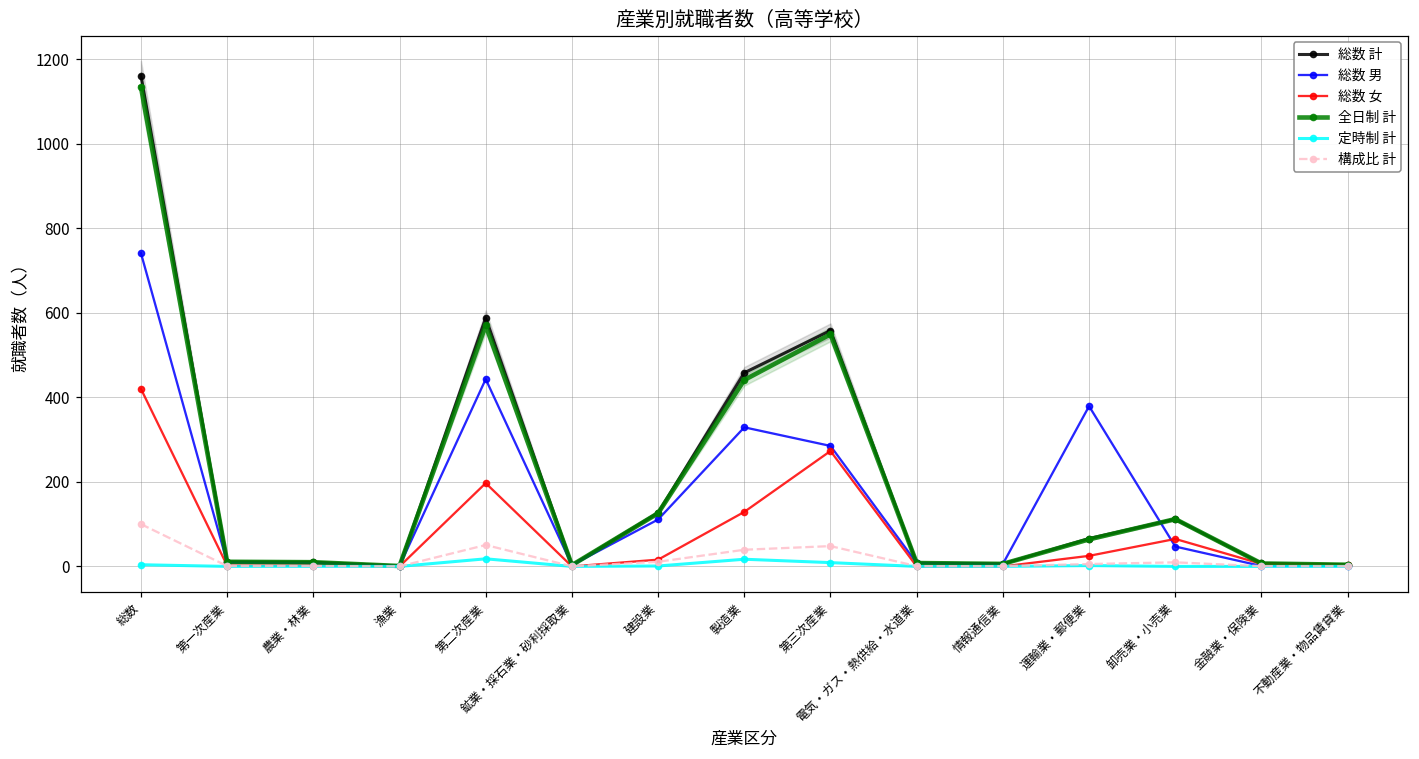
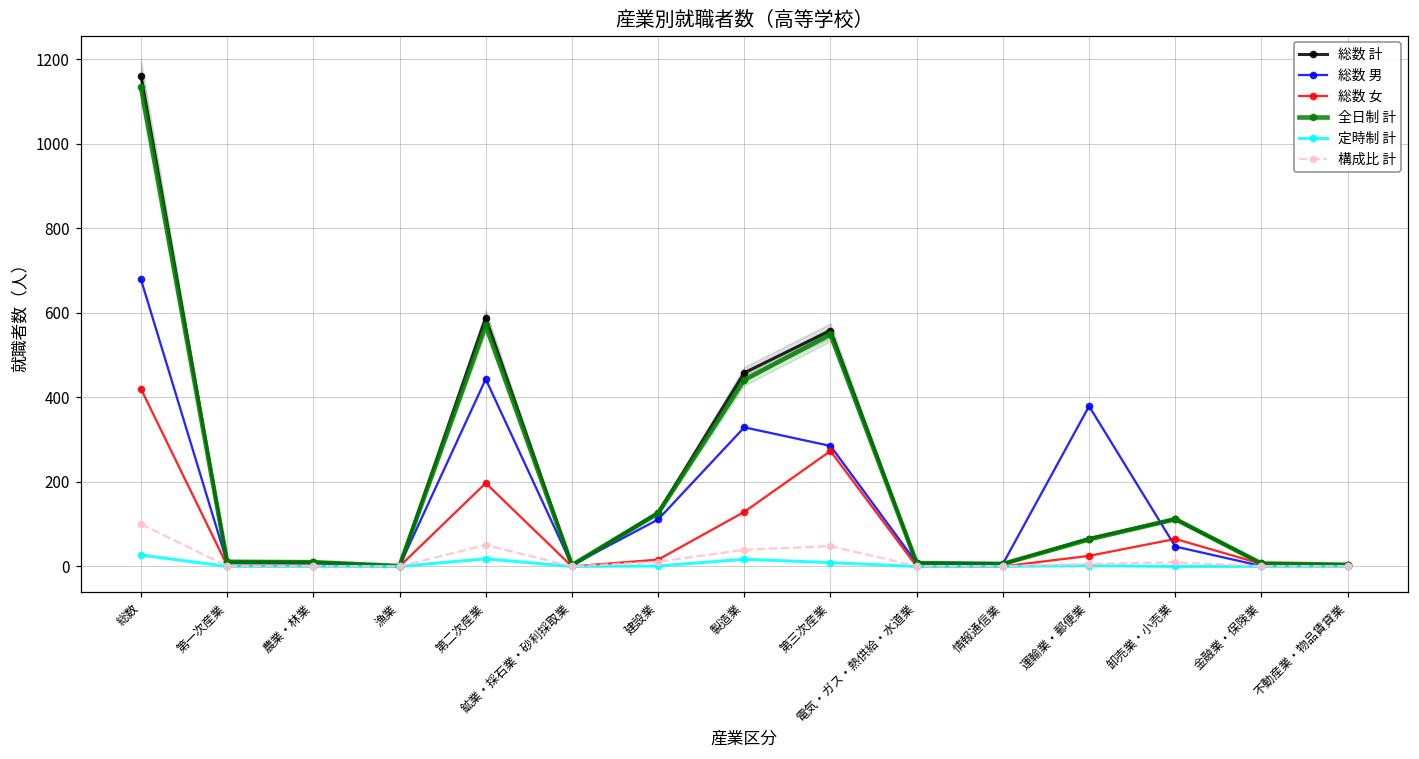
総数 男, 総数: 740 -> 680
定時制 計, 総数: 0 -> 30
